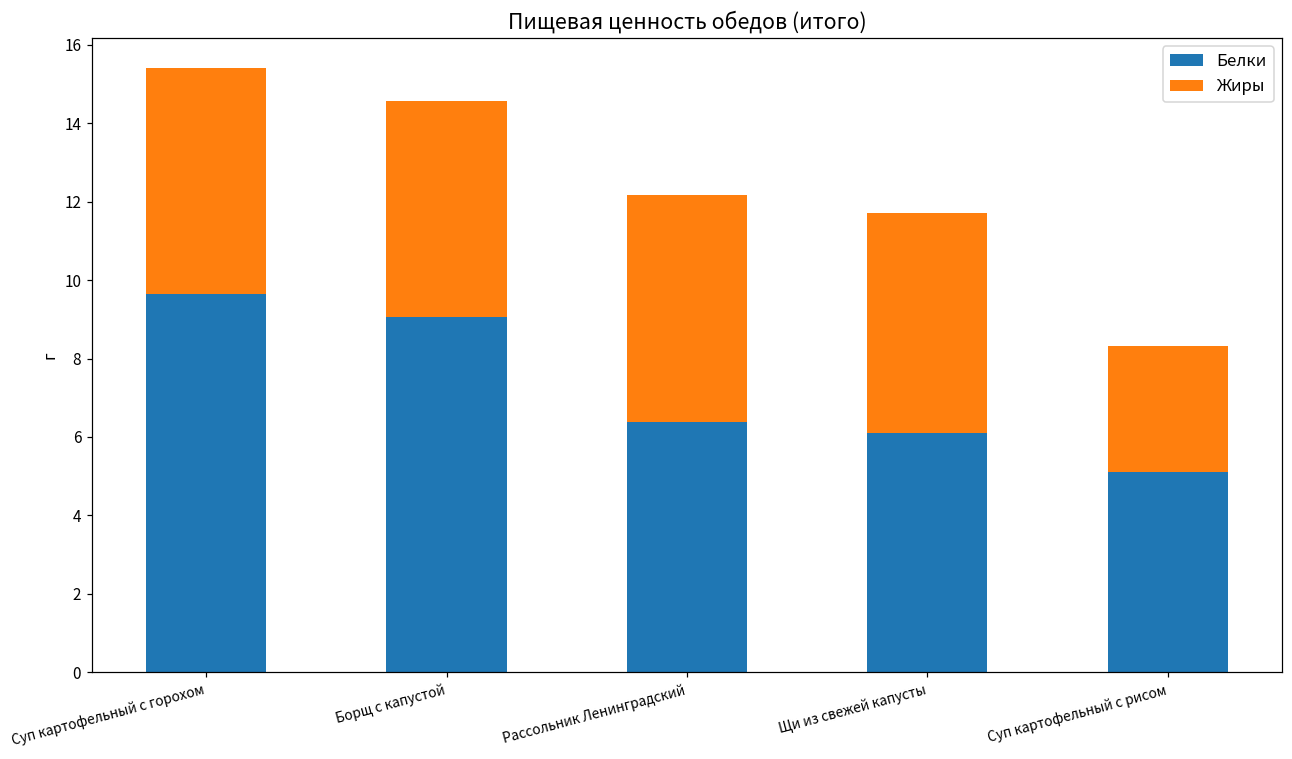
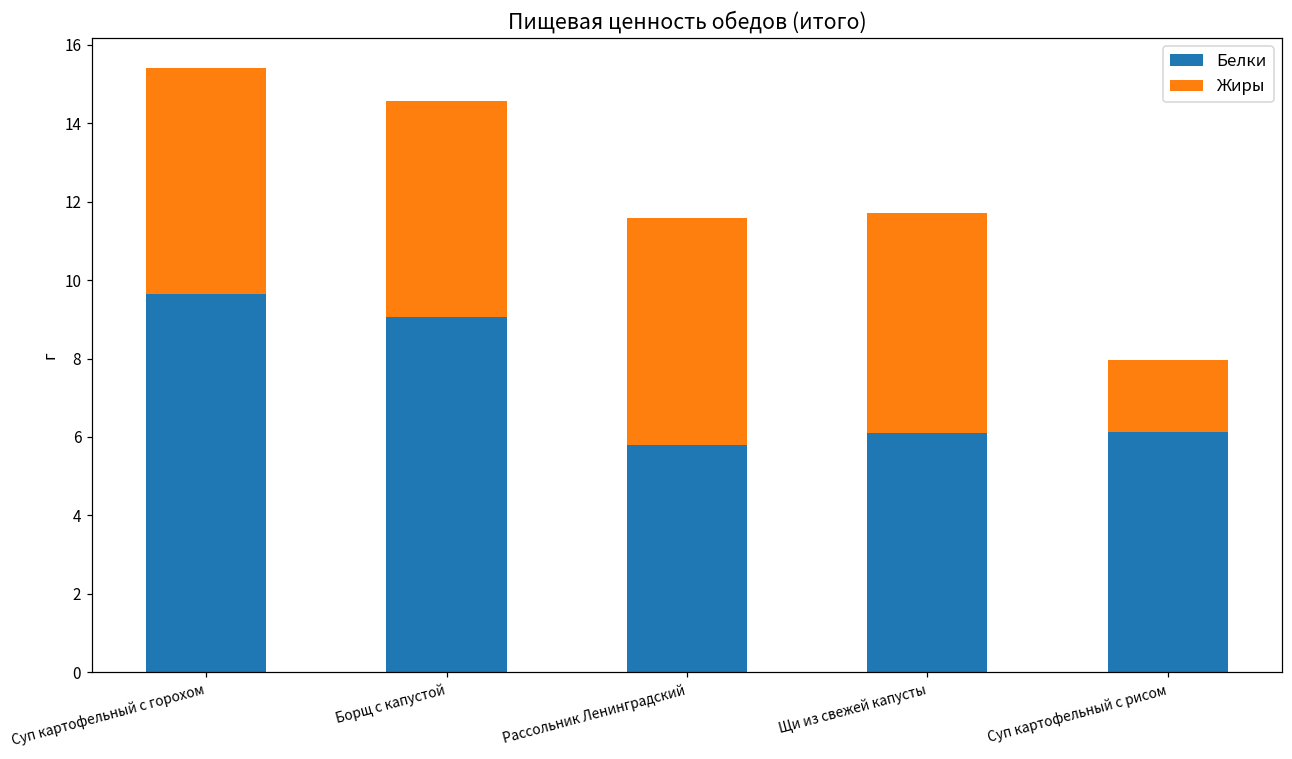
Белки, Рассольник Ленинградский: 6.4 -> 5.8
Белки, Суп картофельный с рисом: 5.1 -> 6.1
Жиры, Суп картофельный с рисом: 3.2 -> 1.8
